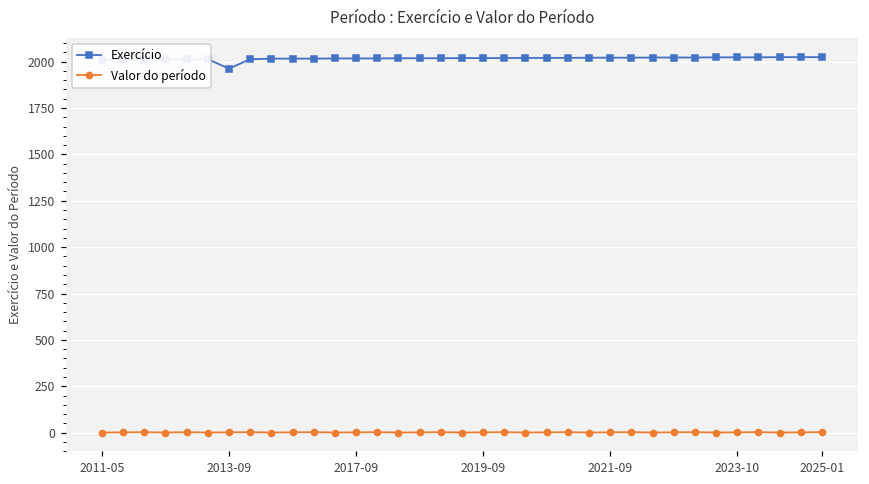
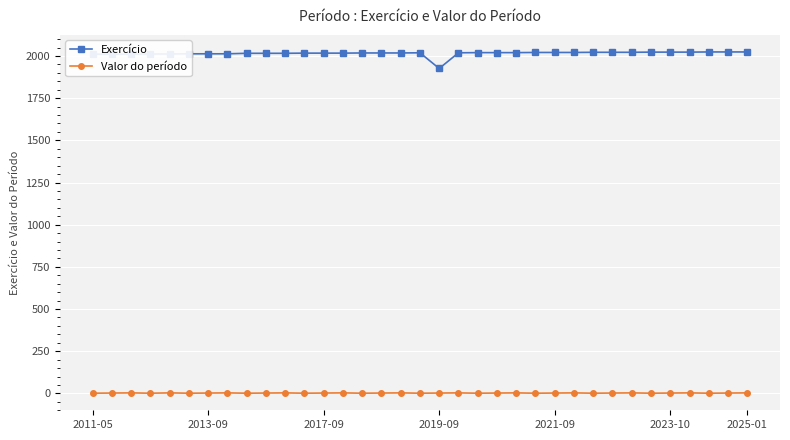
Exercício, 2013-09: 1960 -> 2010
Exercício, 2019-09: 2020 -> 1930
